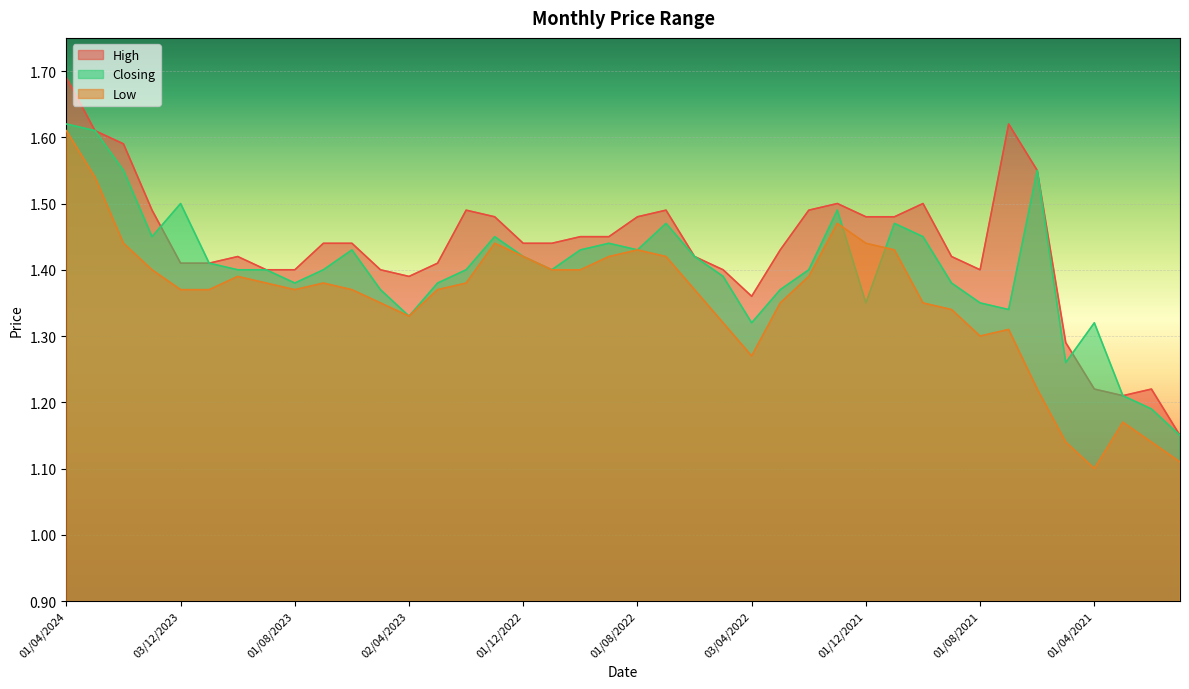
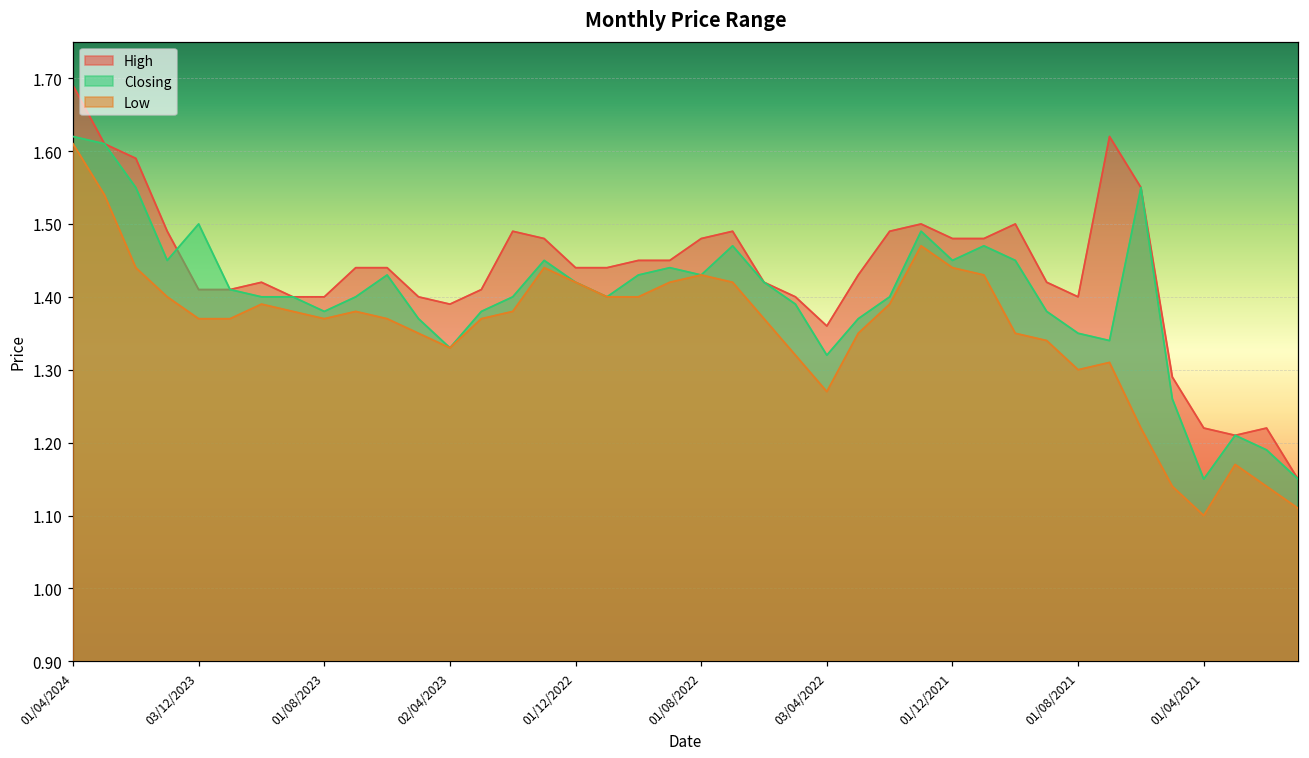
Closing, 01/12/2021: 1.35 -> 1.45
Closing, 01/04/2021: 1.32 -> 1.15
